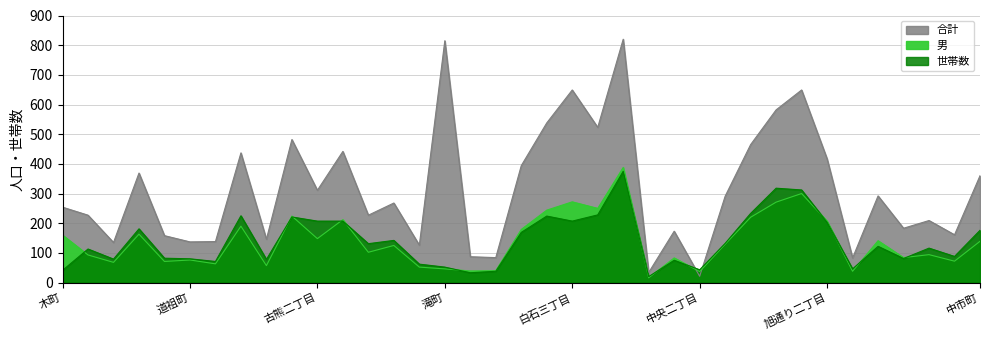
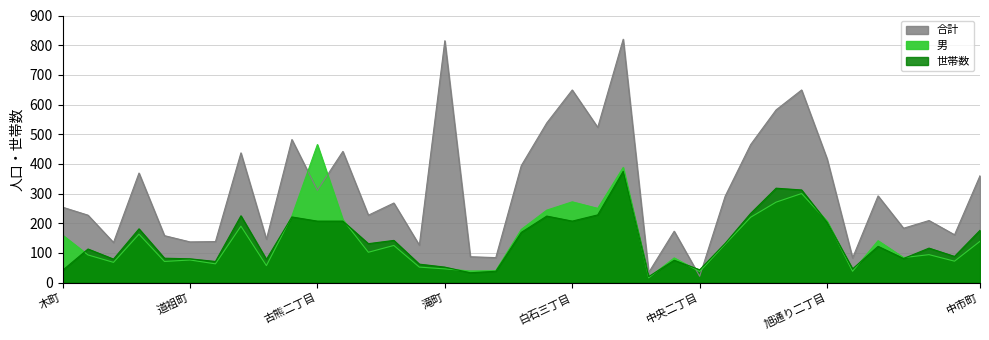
男, 古熊二丁目: 150 -> 470
